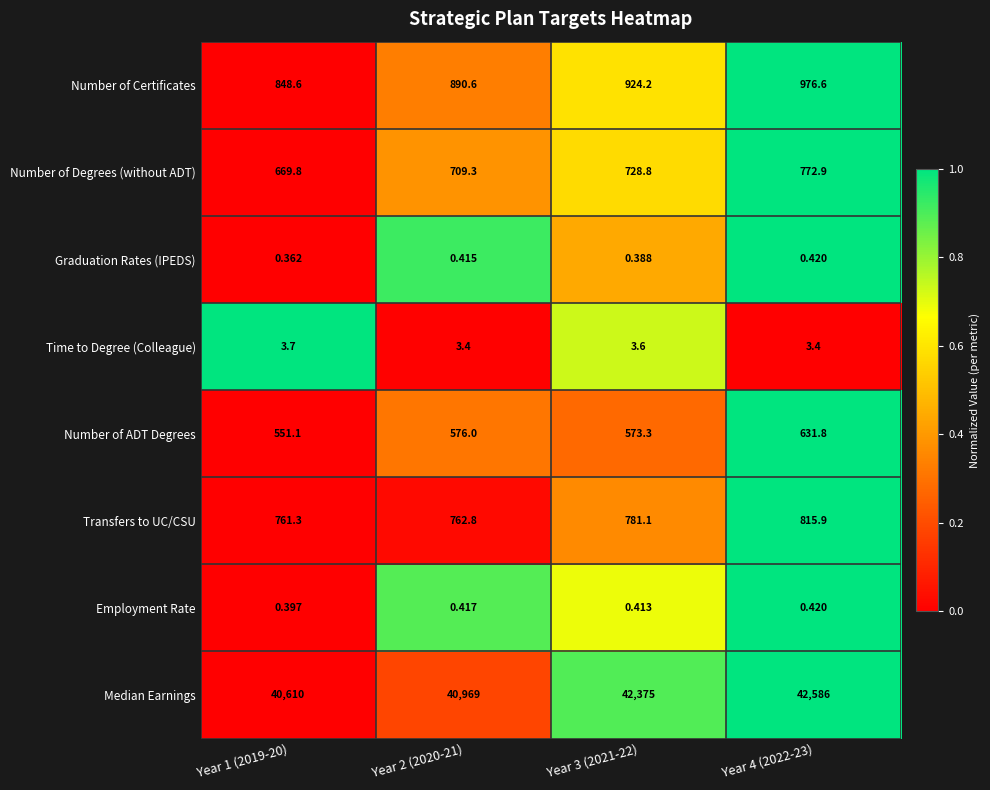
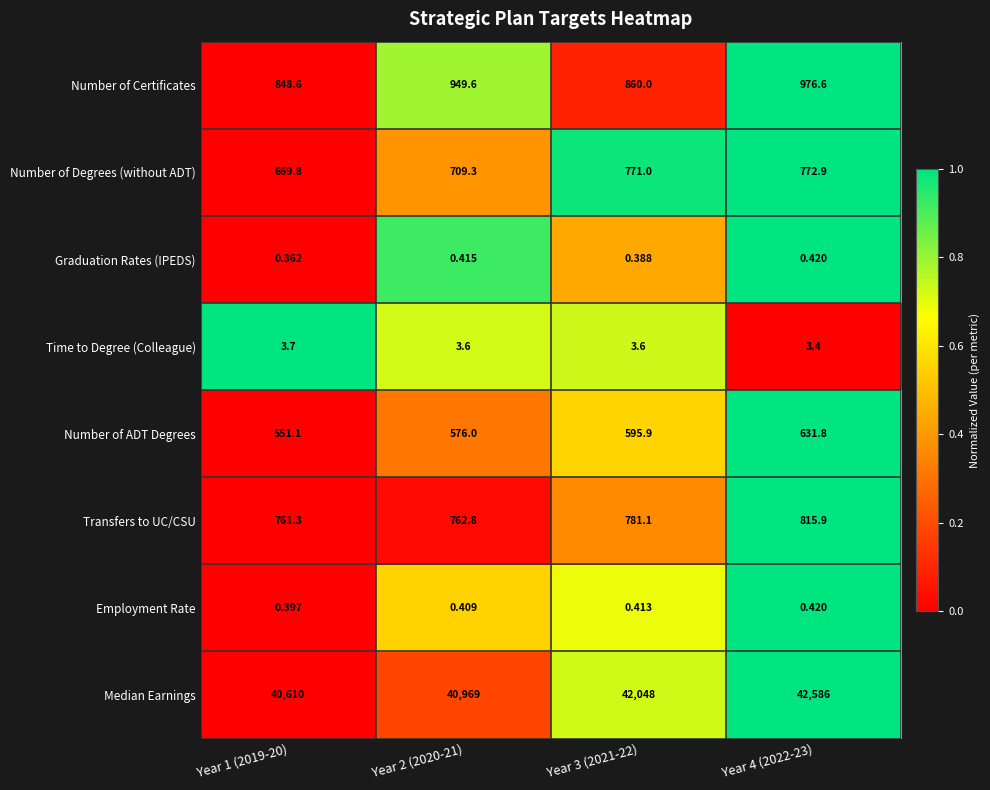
Number of Certificates, Year 2 (2020-21): 890.6 -> 949.6
Number of Certificates, Year 3 (2021-22): 924.2 -> 860.0
Number of Degrees (without ADT), Year 3 (2021-22): 728.8 -> 771.0
Time to Degree (Colleague), Year 2 (2020-21): 3.4 -> 3.6
Number of ADT Degrees, Year 3 (2021-22): 573.3 -> 595.9
Employment Rate, Year 2 (2020-21): 0.417 -> 0.409
Median Earnings, Year 3 (2021-22): 42,375 -> 42,048
